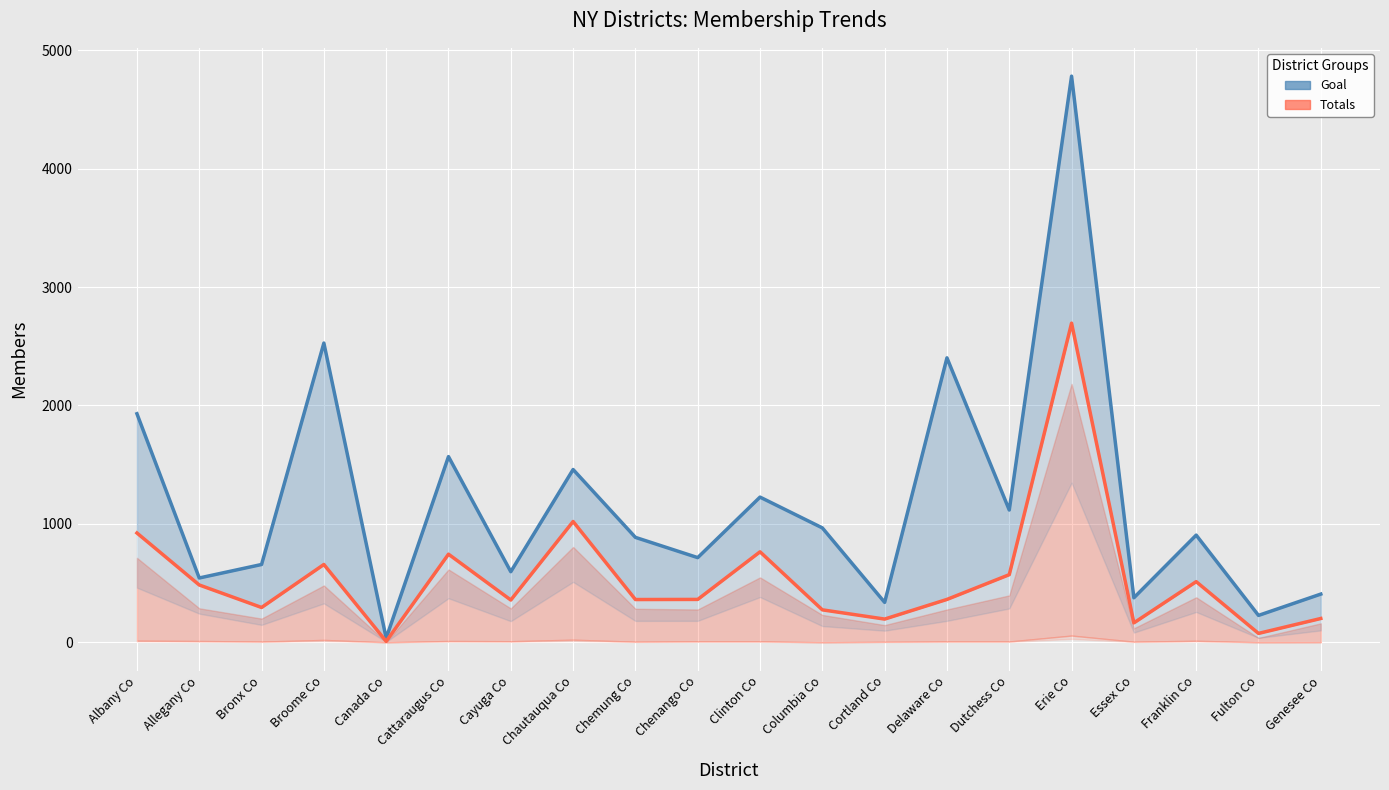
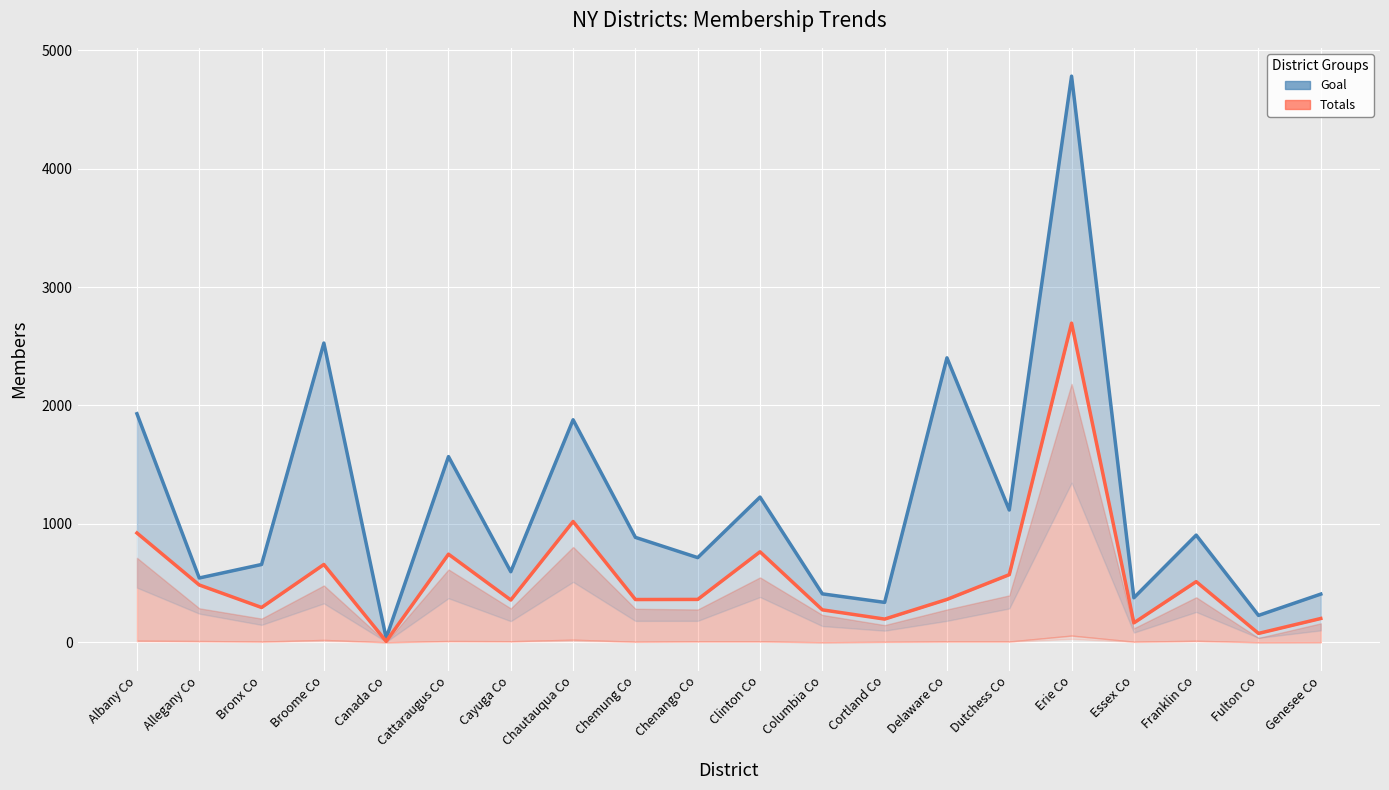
Goal, Chautauqua Co: 1460 -> 1880
Goal, Columbia Co: 970 -> 410
